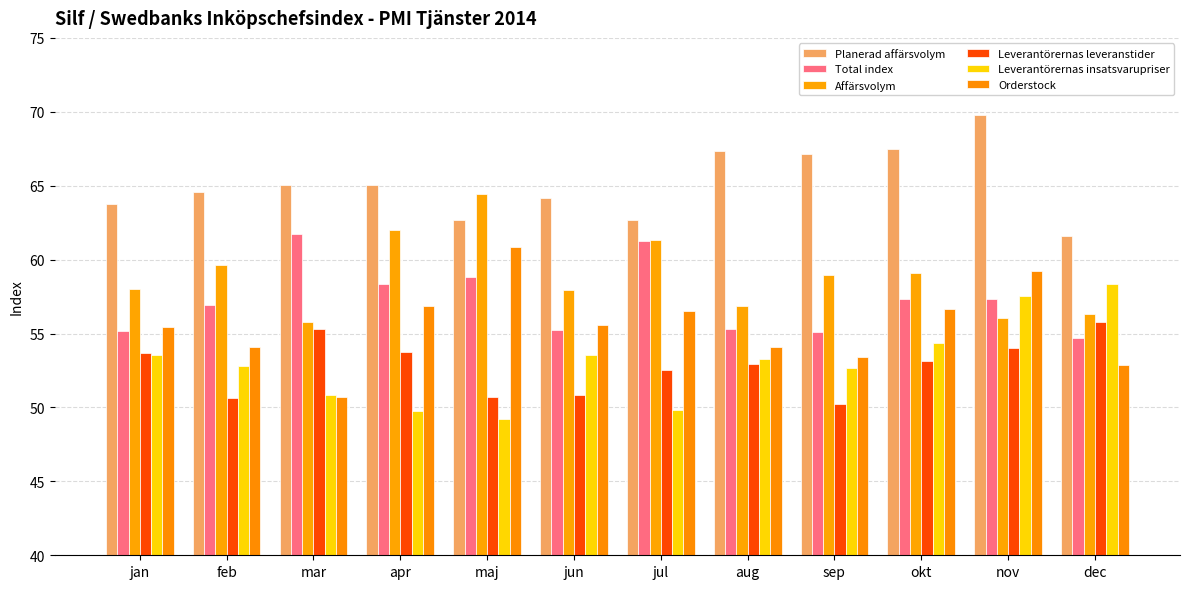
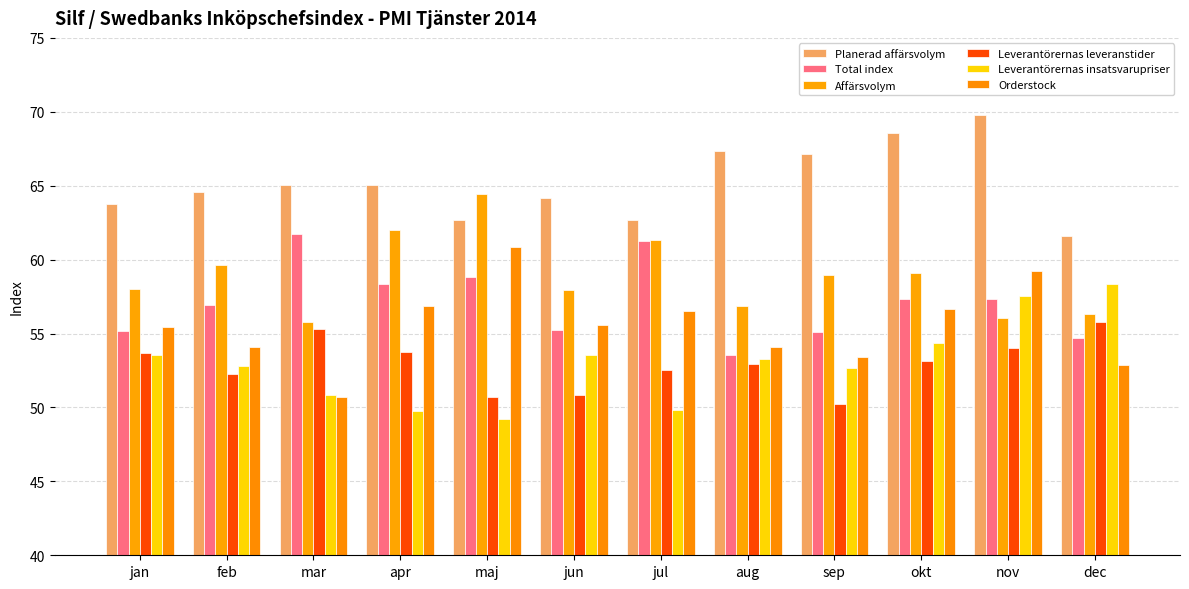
Leverantörernas leveranstider, feb: 50.7 -> 52.3
Total index, aug: 55.3 -> 53.5
Planerad affärsvolym, okt: 67.5 -> 68.6
